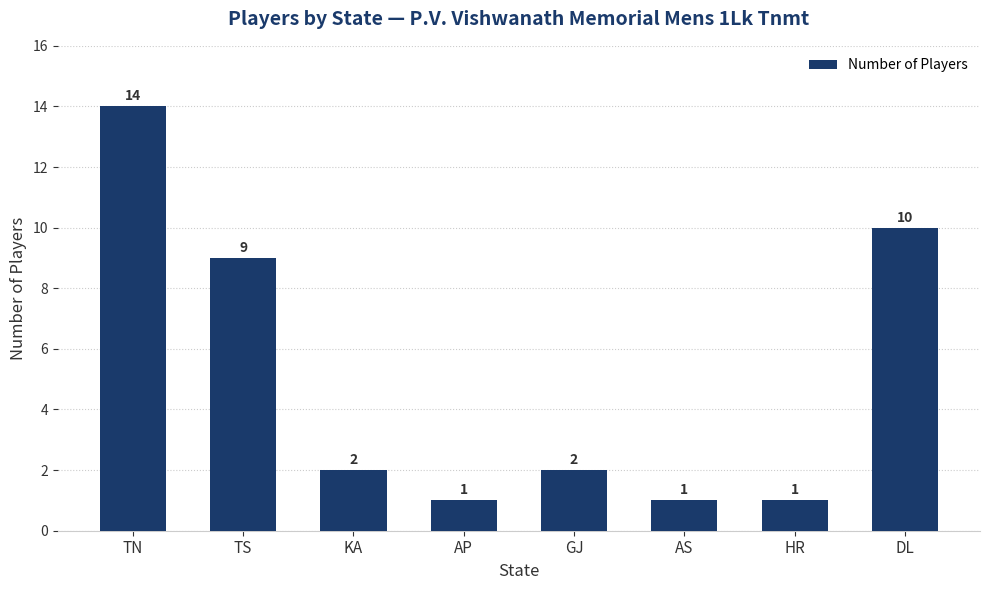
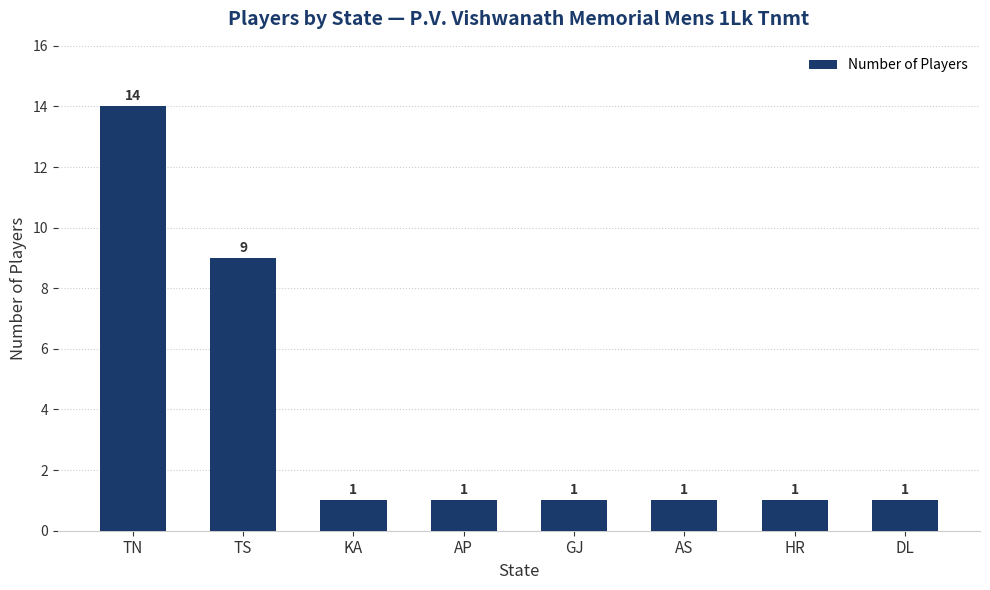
KA: 2 -> 1
GJ: 2 -> 1
DL: 10 -> 1
